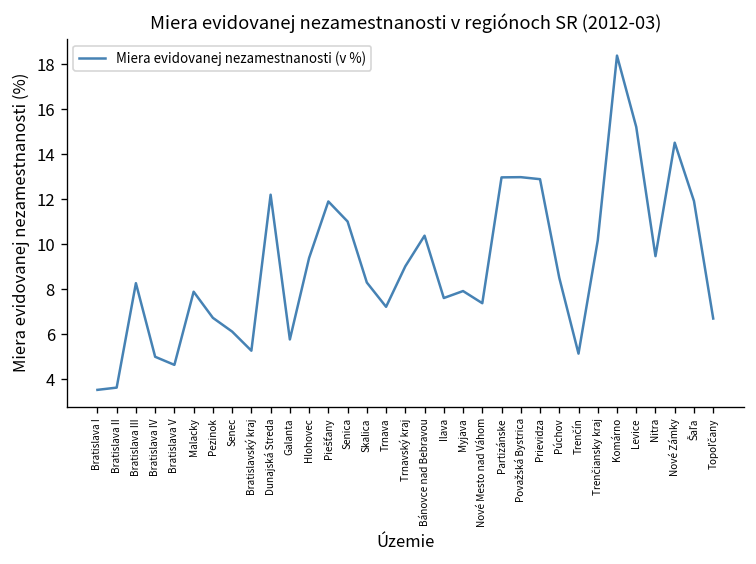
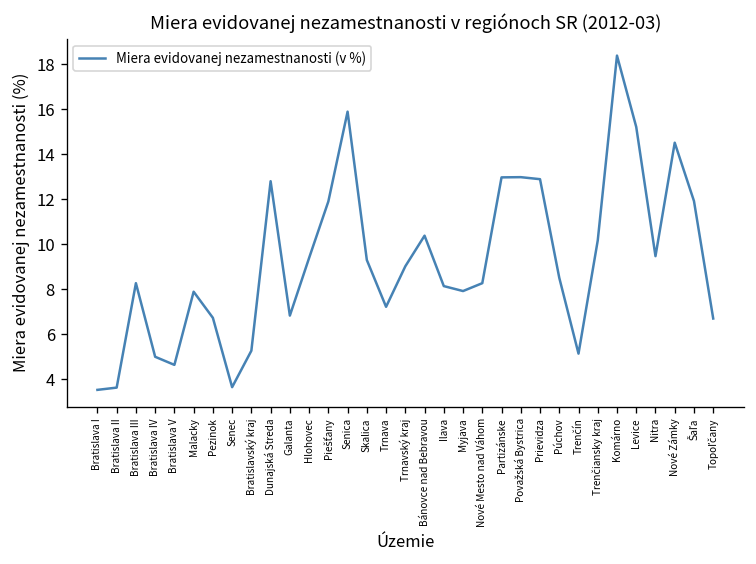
Senec: 6.1 -> 3.7
Dunajská Streda: 12.2 -> 12.8
Galanta: 5.8 -> 6.8
Senica: 11.0 -> 15.9
Skalica: 8.3 -> 9.3
Ilava: 7.6 -> 8.1
Nové Mesto nad Váhom: 7.4 -> 8.3
